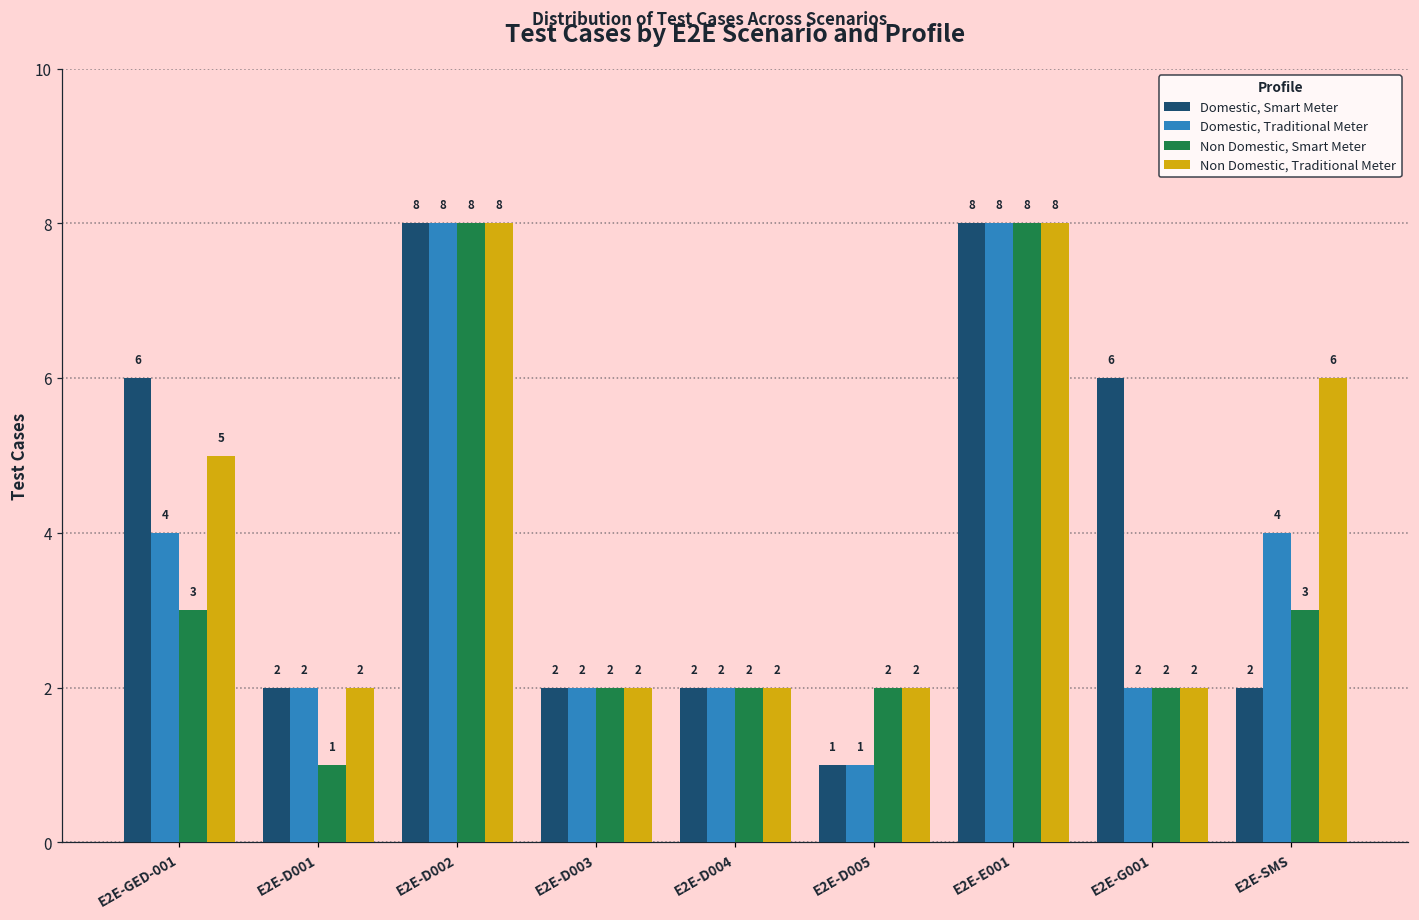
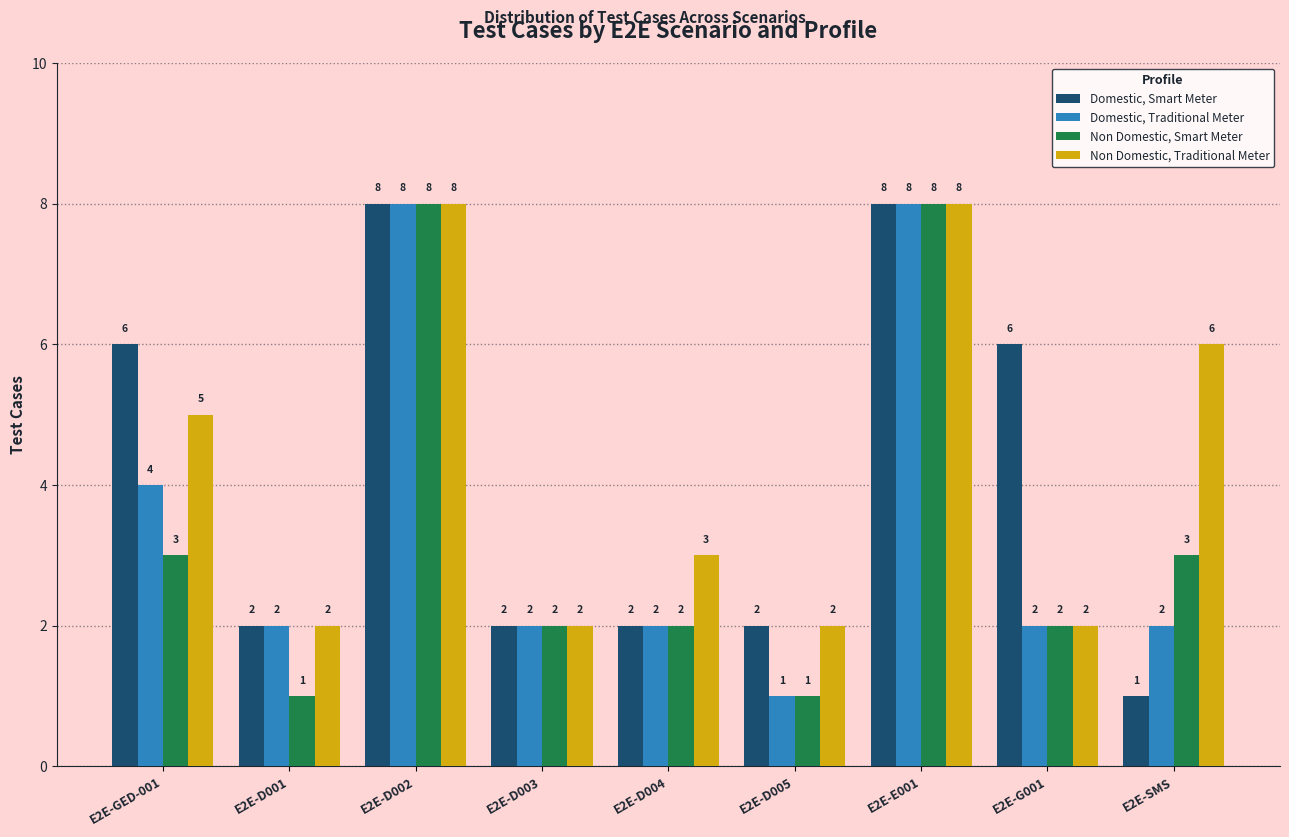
Non Domestic, Traditional Meter, E2E-D004: 2 -> 3
Domestic, Smart Meter, E2E-D005: 1 -> 2
Non Domestic, Smart Meter, E2E-D005: 2 -> 1
Domestic, Smart Meter, E2E-SMS: 2 -> 1
Domestic, Traditional Meter, E2E-SMS: 4 -> 2
